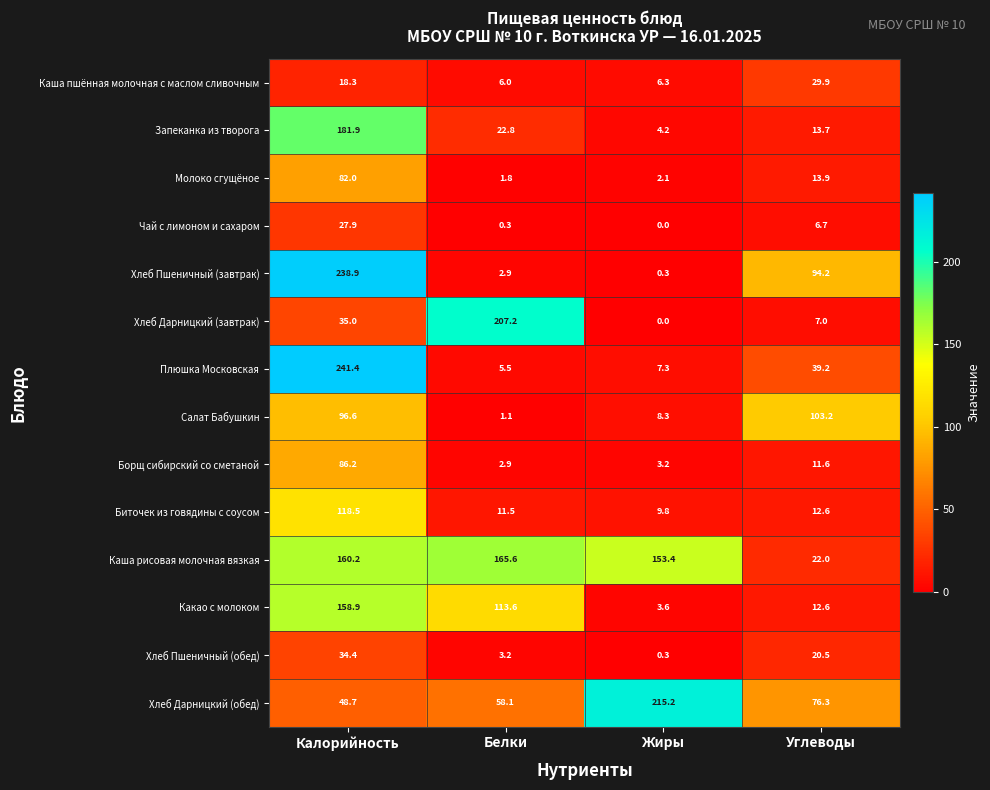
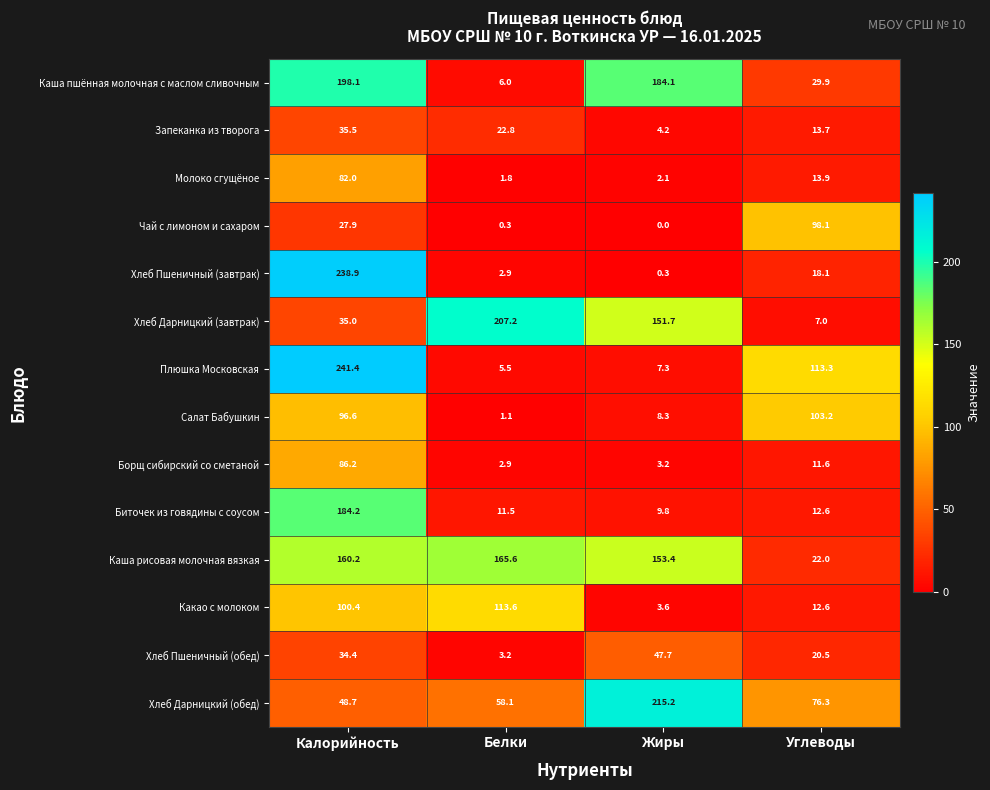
Каша пшённая молочная с маслом сливочным, Калорийность: 18.3 -> 198.1
Каша пшённая молочная с маслом сливочным, Жиры: 6.3 -> 184.1
Запеканка из творога, Калорийность: 181.9 -> 35.5
Чай с лимоном и сахаром, Углеводы: 6.7 -> 98.1
Хлеб Пшеничный (завтрак), Углеводы: 94.2 -> 18.1
Хлеб Дарницкий (завтрак), Жиры: 0.0 -> 151.7
Плюшка Московская, Углеводы: 39.2 -> 113.3
Биточек из говядины с соусом, Калорийность: 118.5 -> 184.2
Какао с молоком, Калорийность: 158.9 -> 100.4
Хлеб Пшеничный (обед), Жиры: 0.3 -> 47.7
